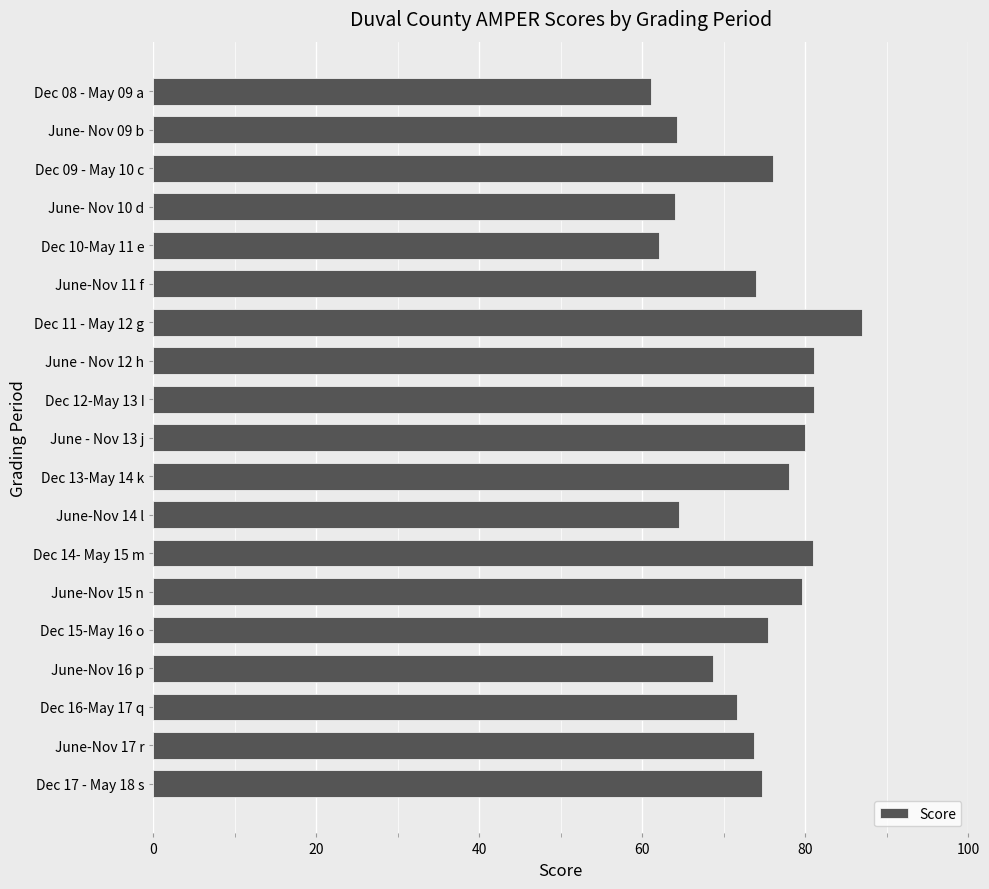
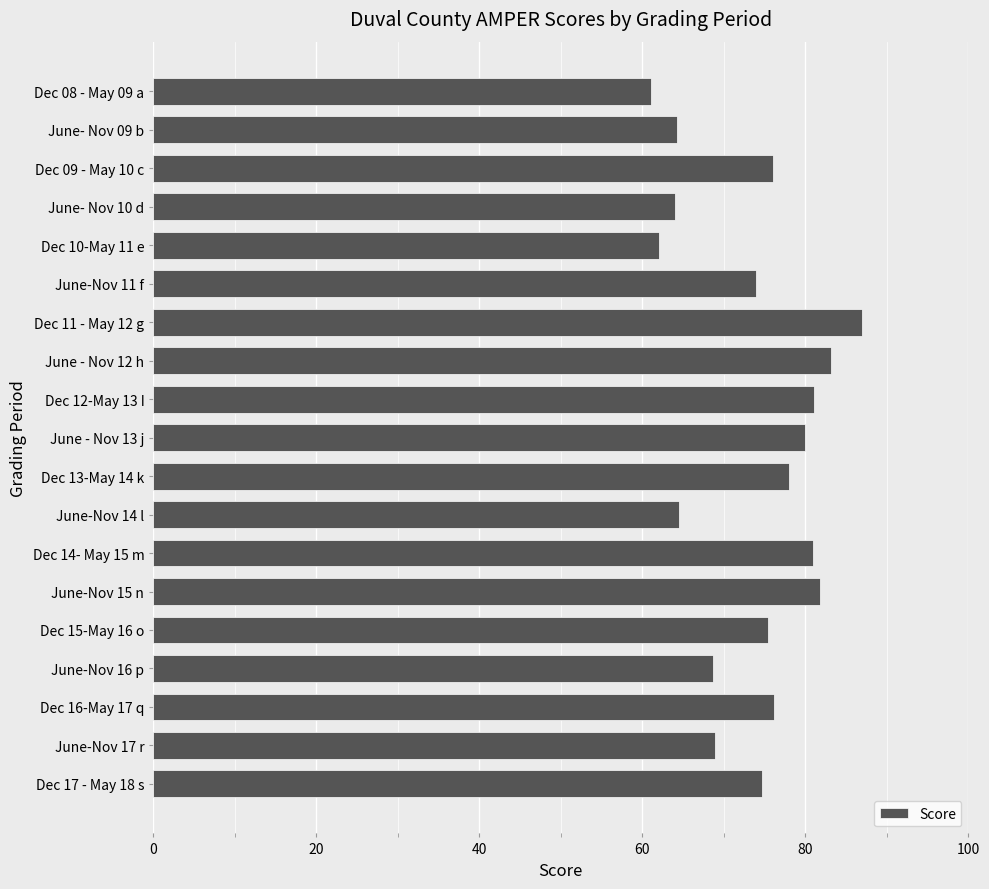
June - Nov 12 h: 81 -> 83
June-Nov 15 n: 80 -> 82
Dec 16-May 17 q: 72 -> 76
June-Nov 17 r: 74 -> 69
